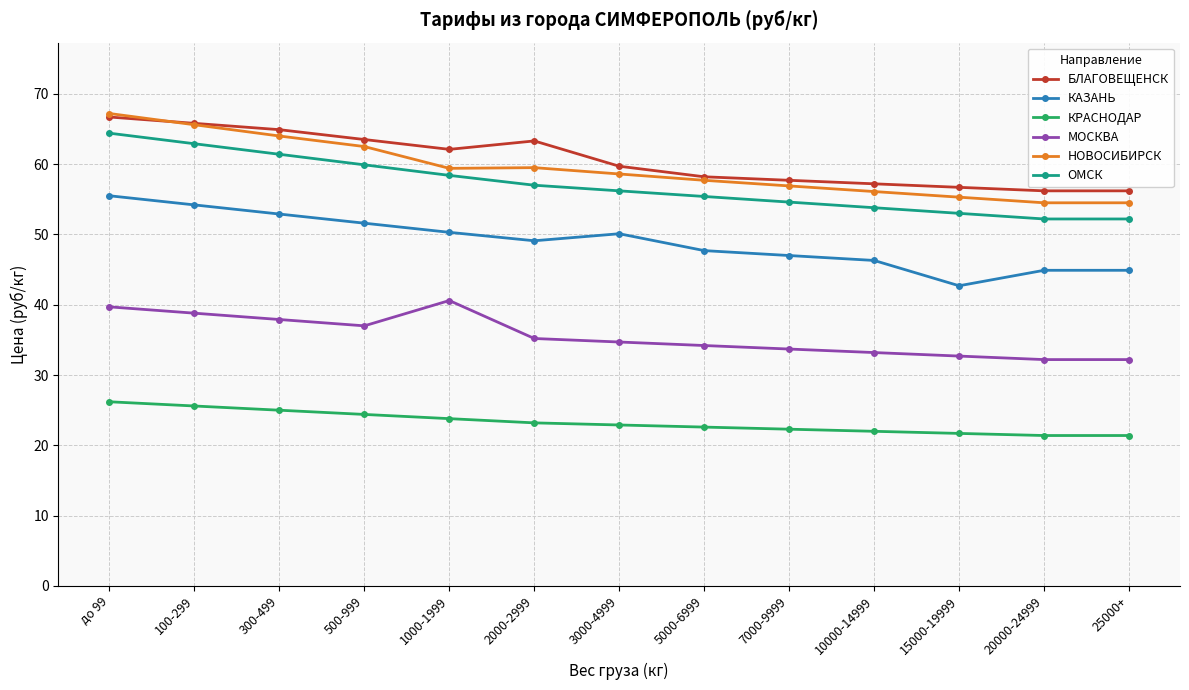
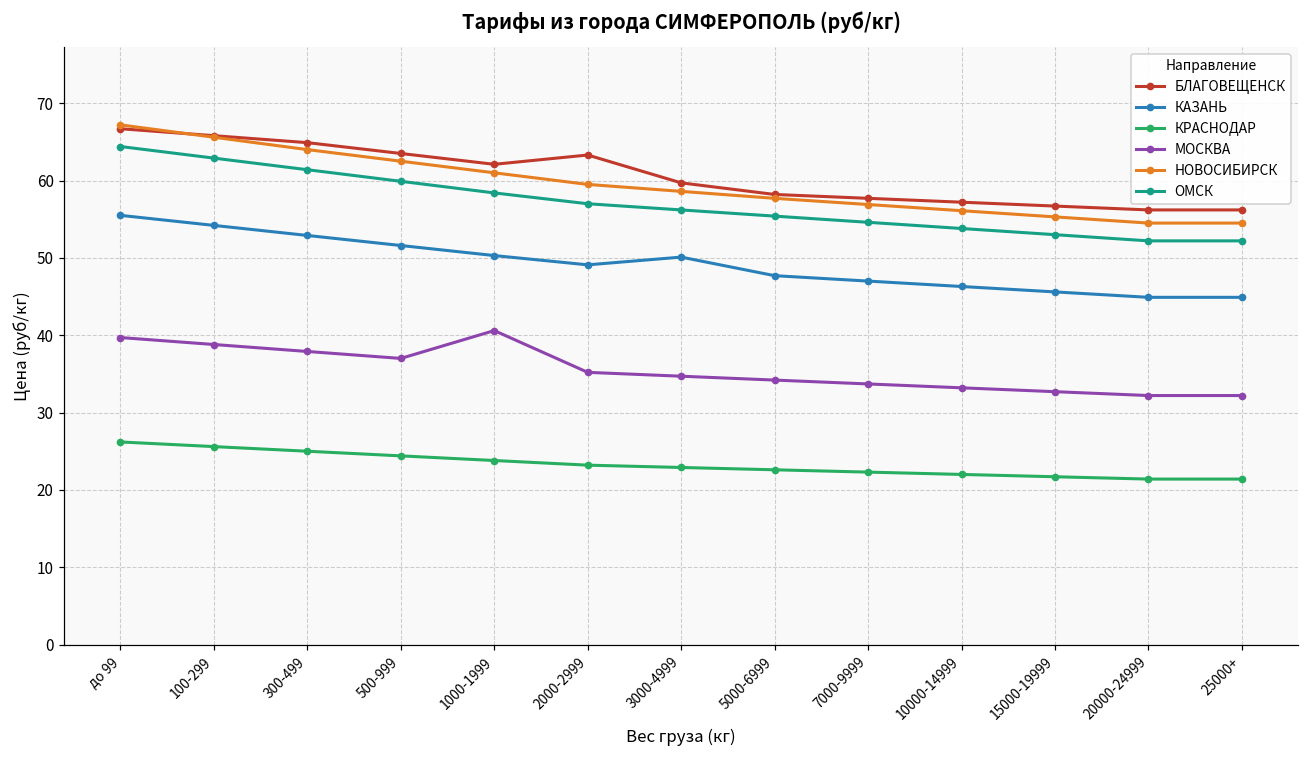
НОВОСИБИРСК, 1000-1999: 59 -> 61
КАЗАНЬ, 15000-19999: 43 -> 46
